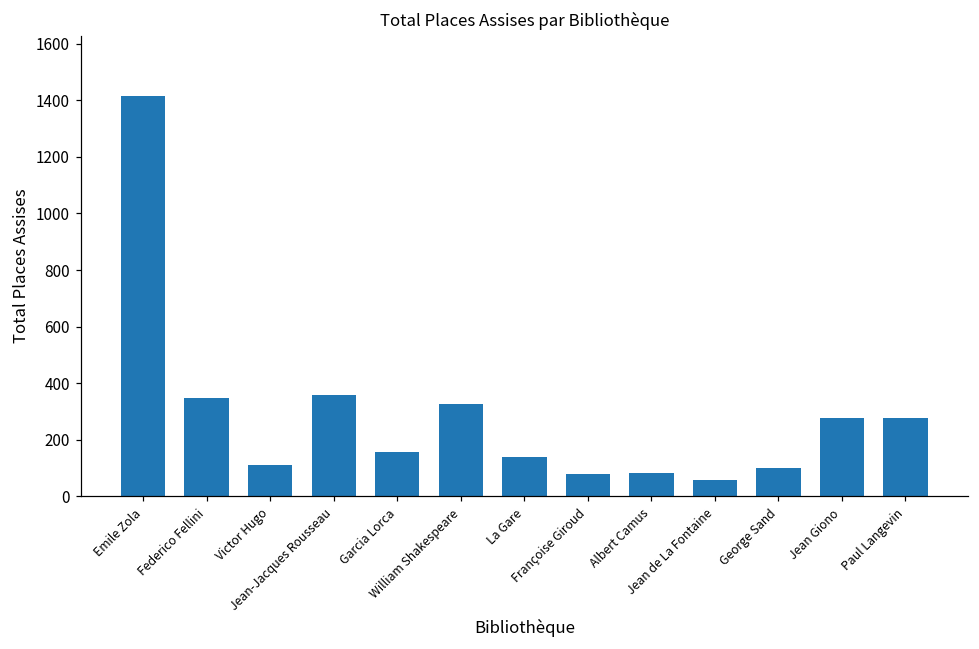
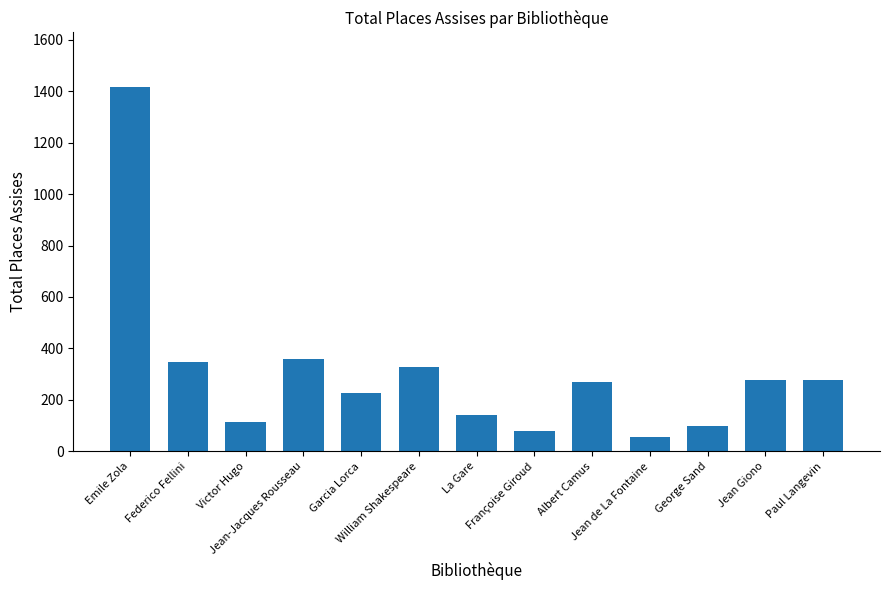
Garcia Lorca: 160 -> 230
Albert Camus: 80 -> 270
